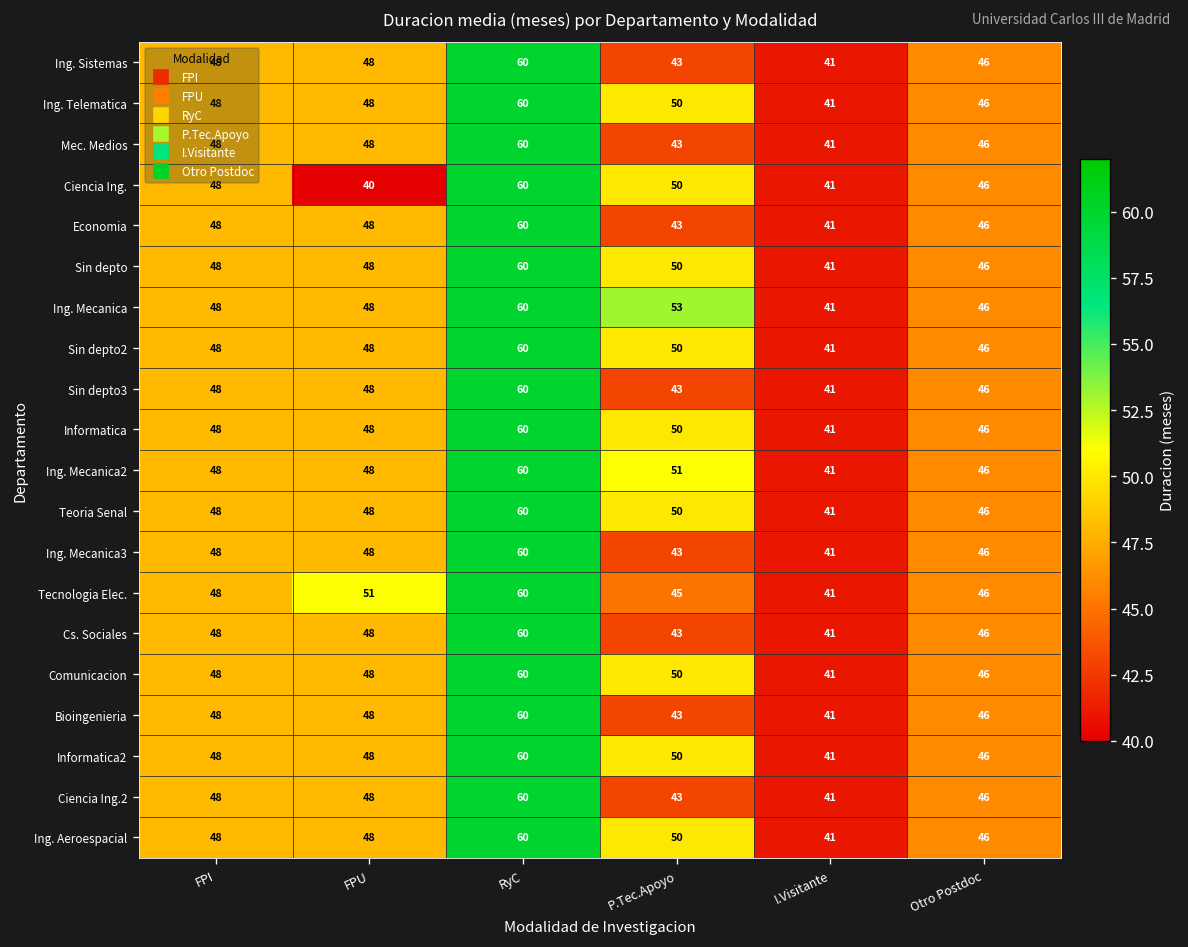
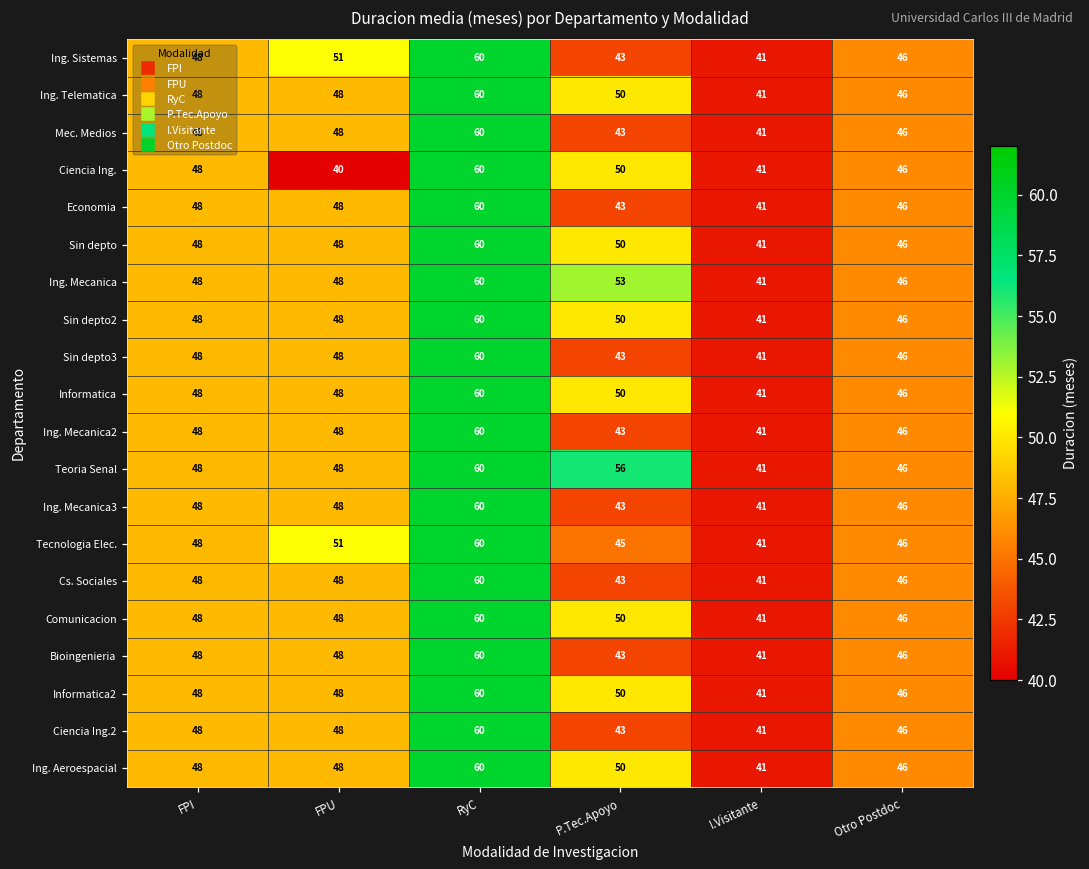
Ing. Sistemas, FPU: 48 -> 51
Ing. Mecanica2, P.Tec.Apoyo: 51 -> 43
Teoria Senal, P.Tec.Apoyo: 50 -> 56
